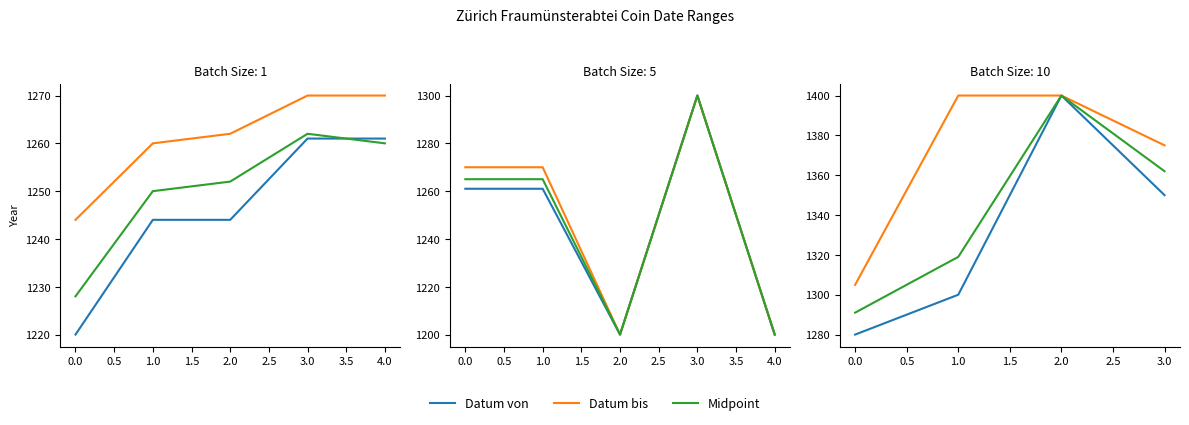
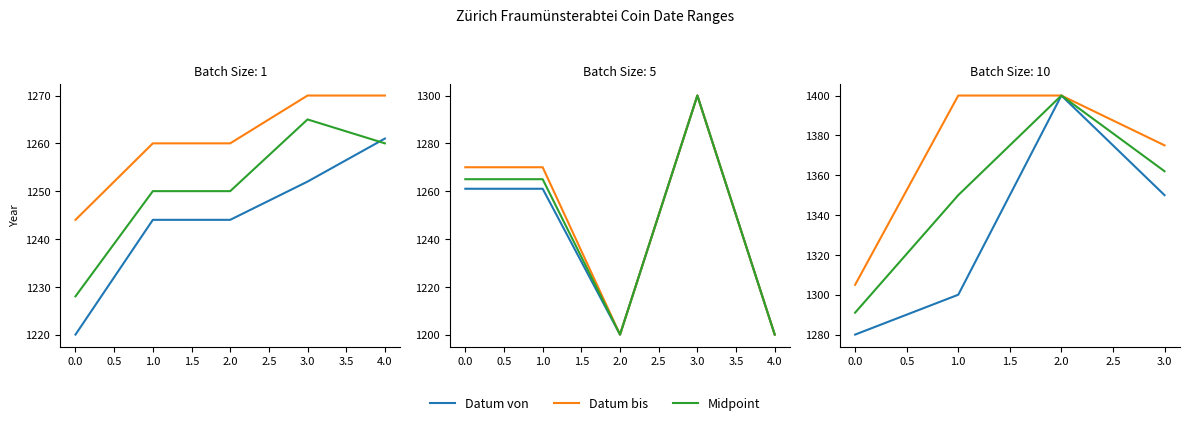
Batch Size: 1, Datum bis, 2.0: 1262 -> 1260
Batch Size: 1, Midpoint, 2.0: 1252 -> 1250
Batch Size: 1, Datum von, 3.0: 1261 -> 1252
Batch Size: 1, Midpoint, 3.0: 1262 -> 1265
Batch Size: 10, Midpoint, 1.0: 1319 -> 1350
